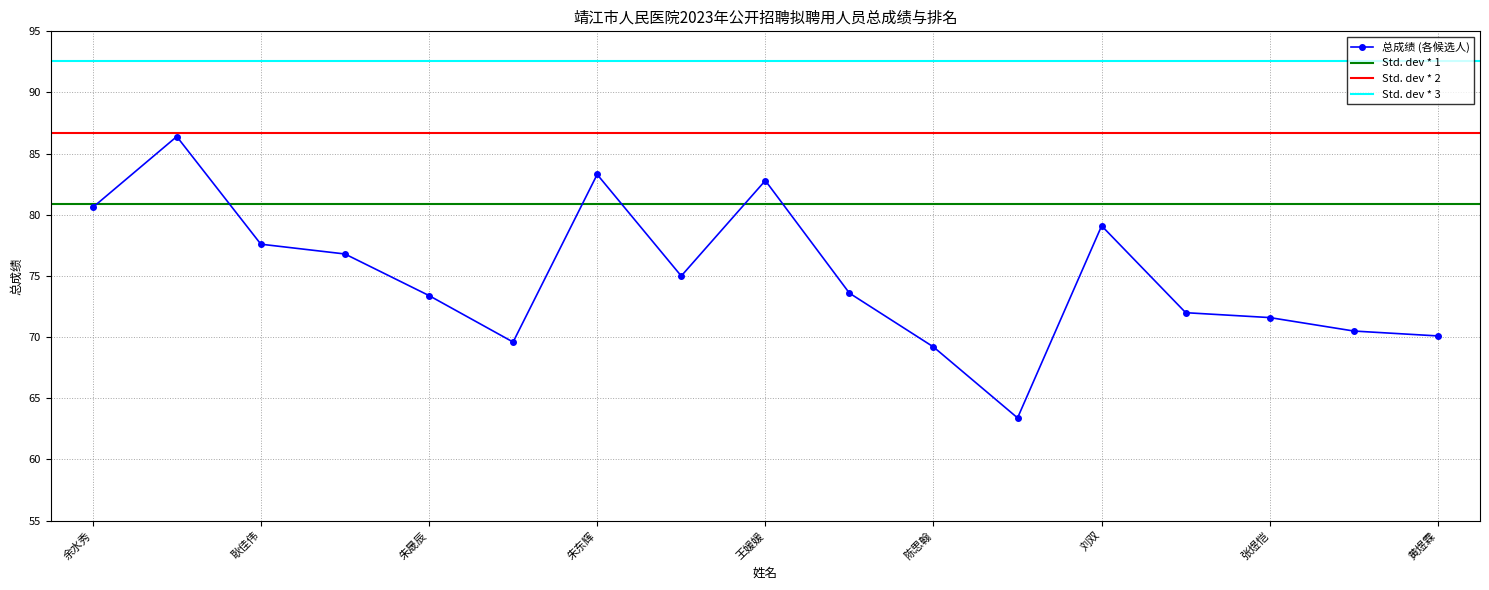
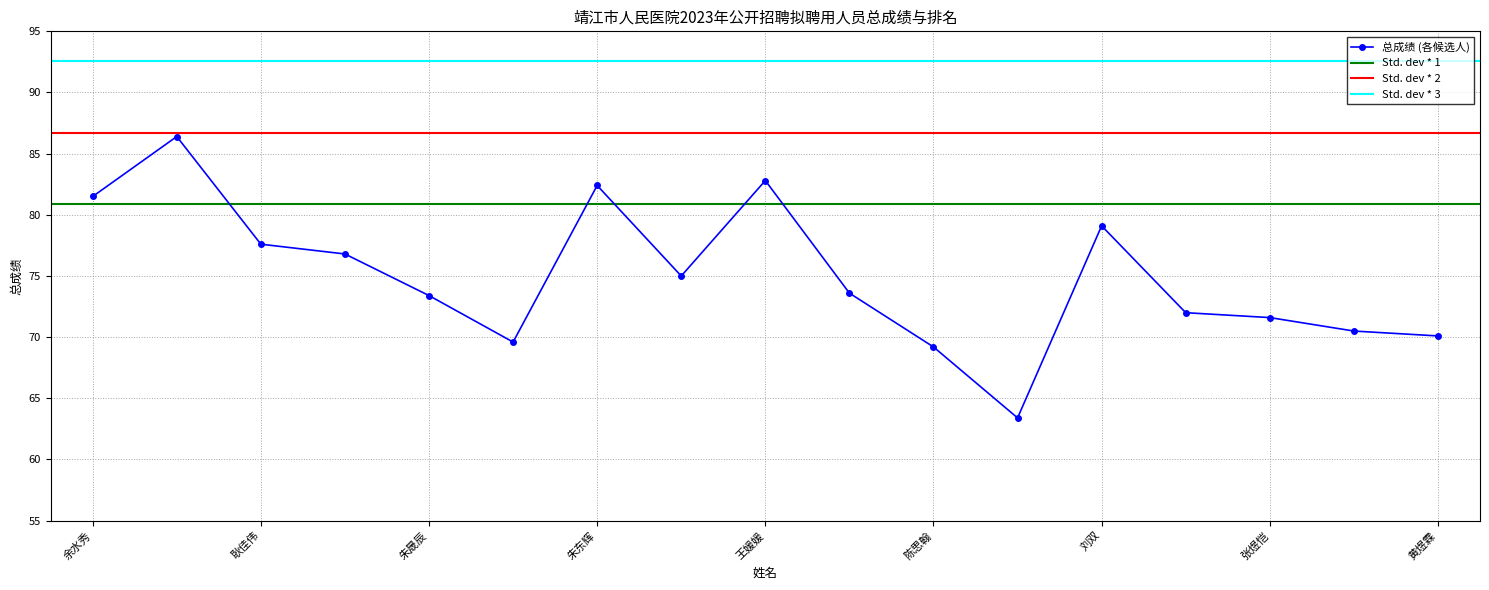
余水秀: 80.6 -> 81.5
朱东辉: 83.3 -> 82.4
